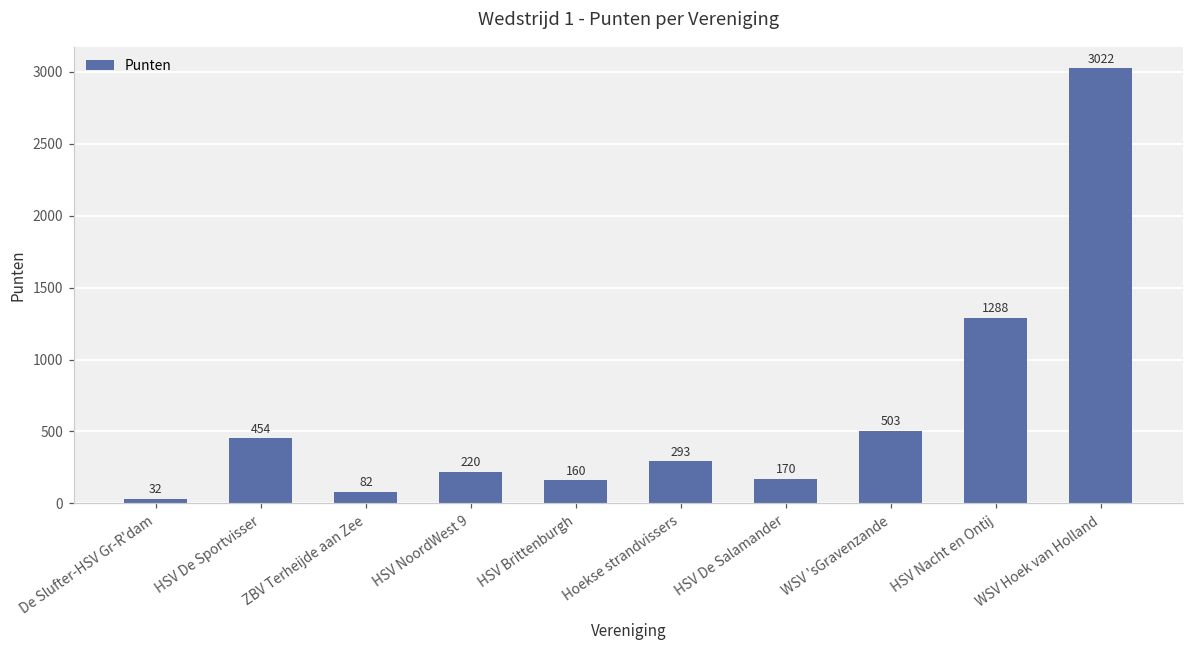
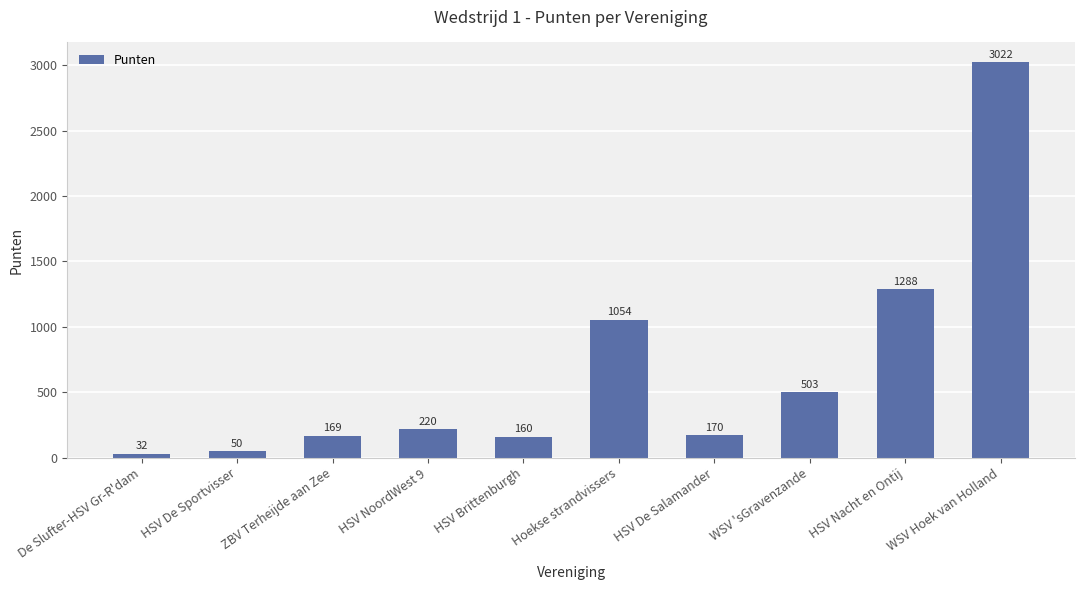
HSV De Sportvisser: 454 -> 50
ZBV Terheijde aan Zee: 82 -> 169
Hoekse strandvissers: 293 -> 1054
